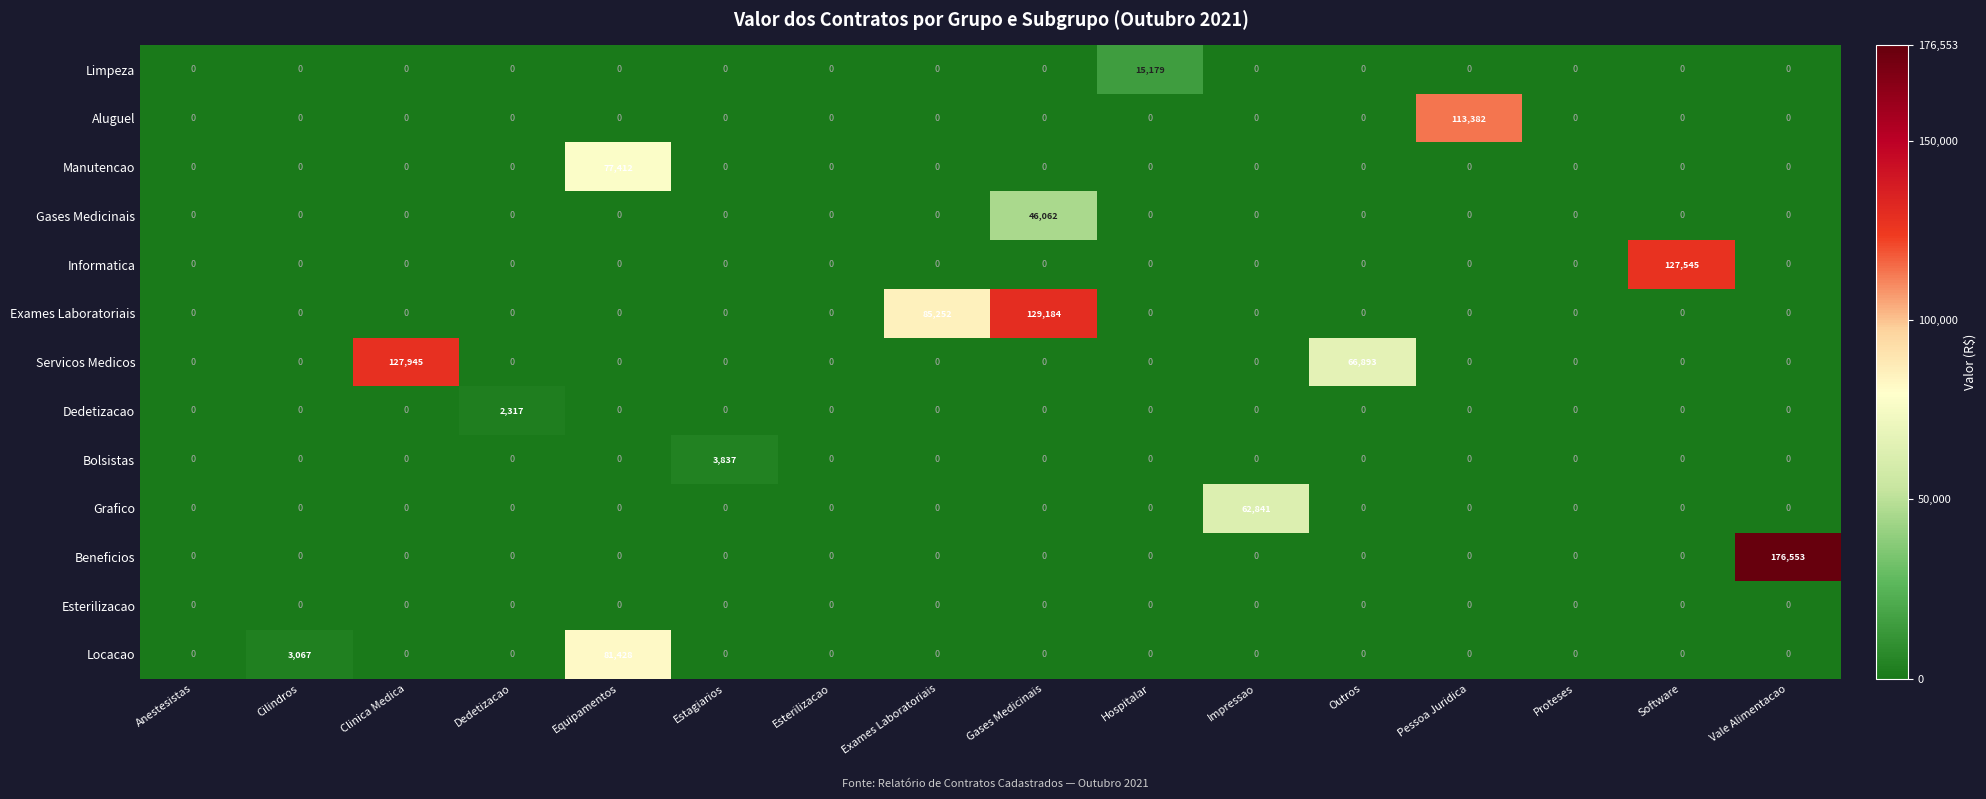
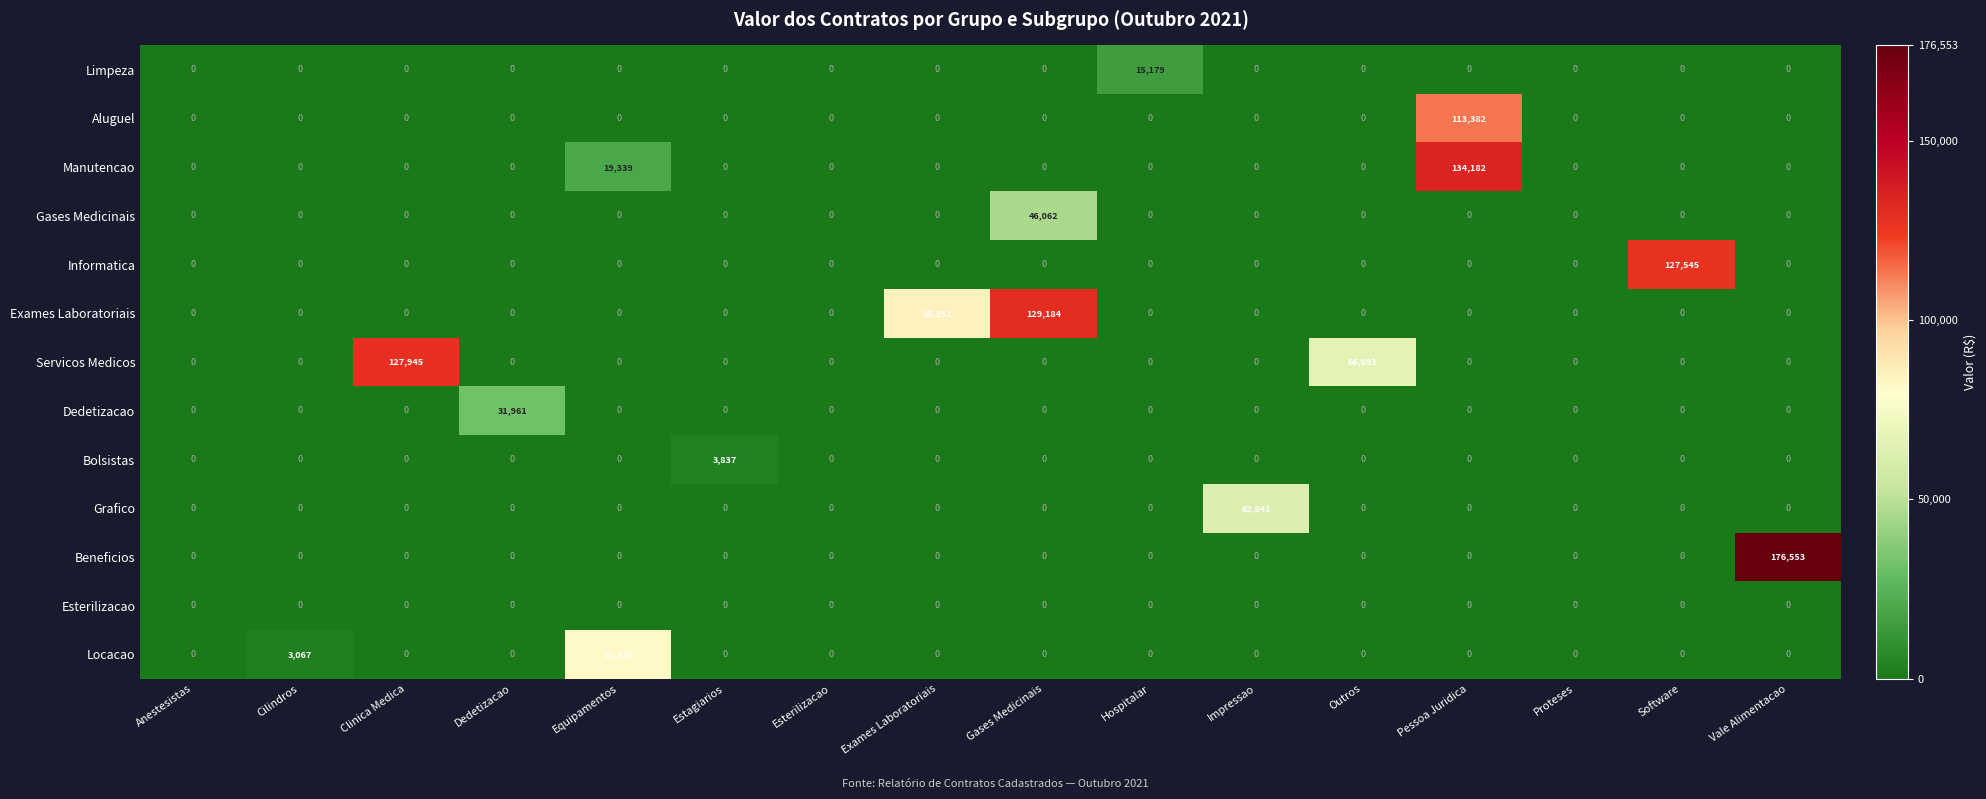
Manutencao, Equipamentos: 77,412 -> 19,339
Manutencao, Pessoa Juridica: 0 -> 134,182
Dedetizacao, Dedetizacao: 2,317 -> 31,961
